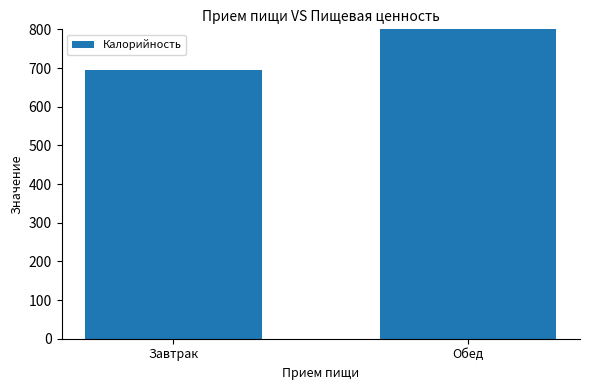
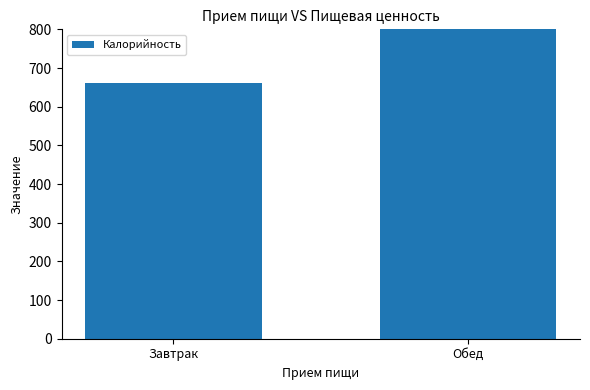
Завтрак: 690 -> 660
